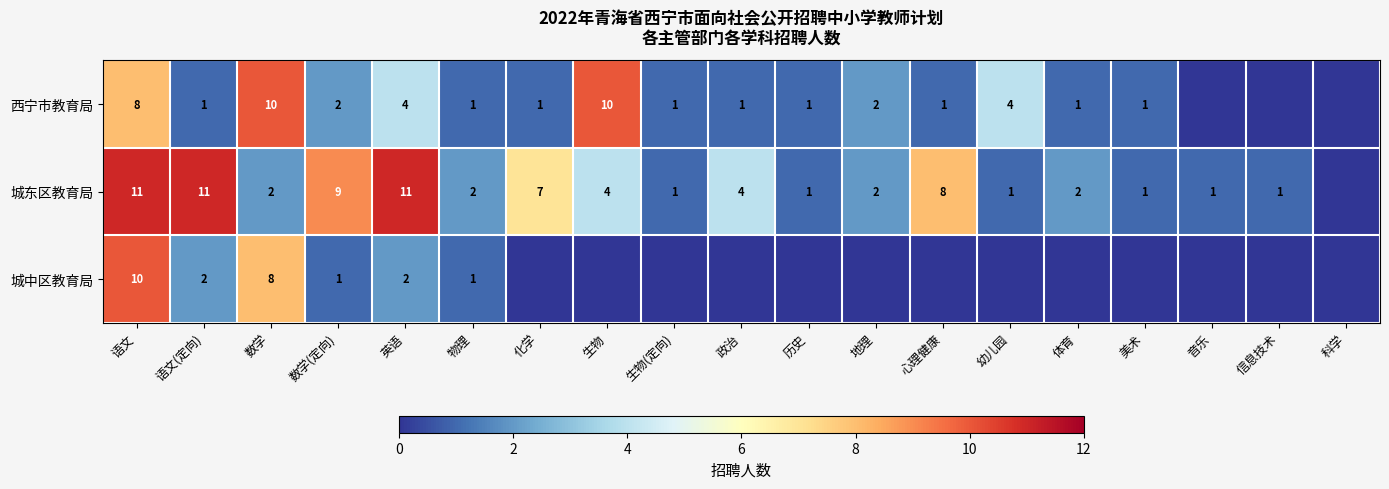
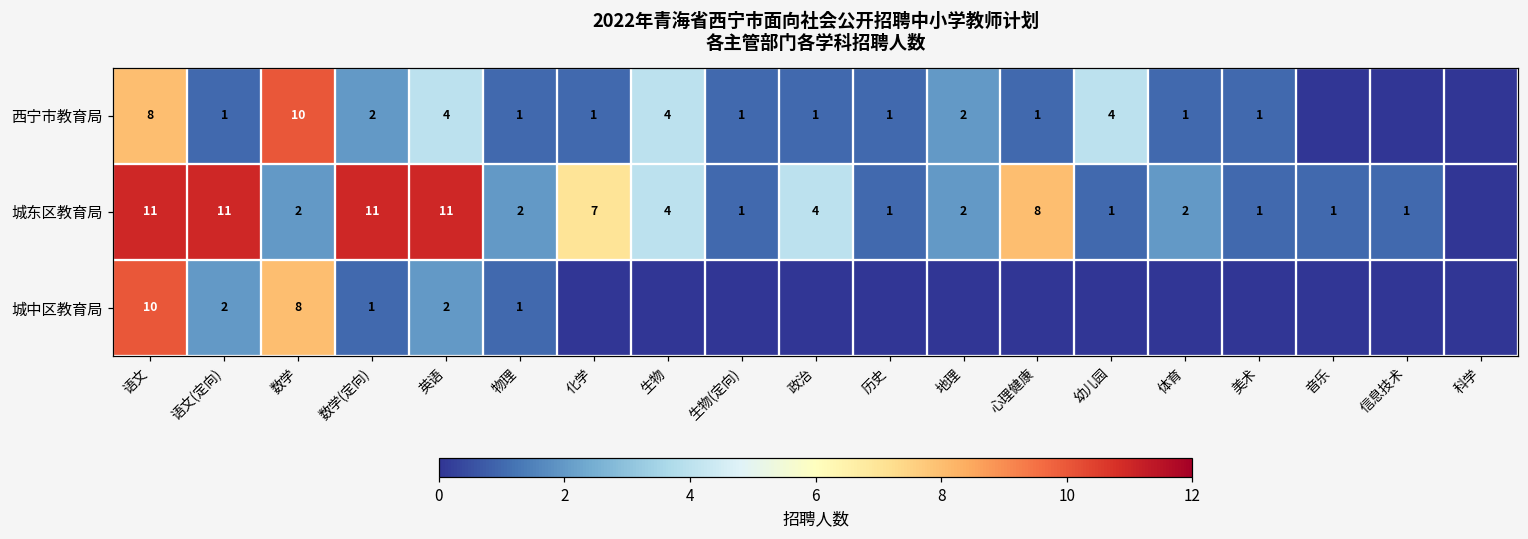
西宁市教育局, 生物: 10 -> 4
城东区教育局, 数学(定向): 9 -> 11
